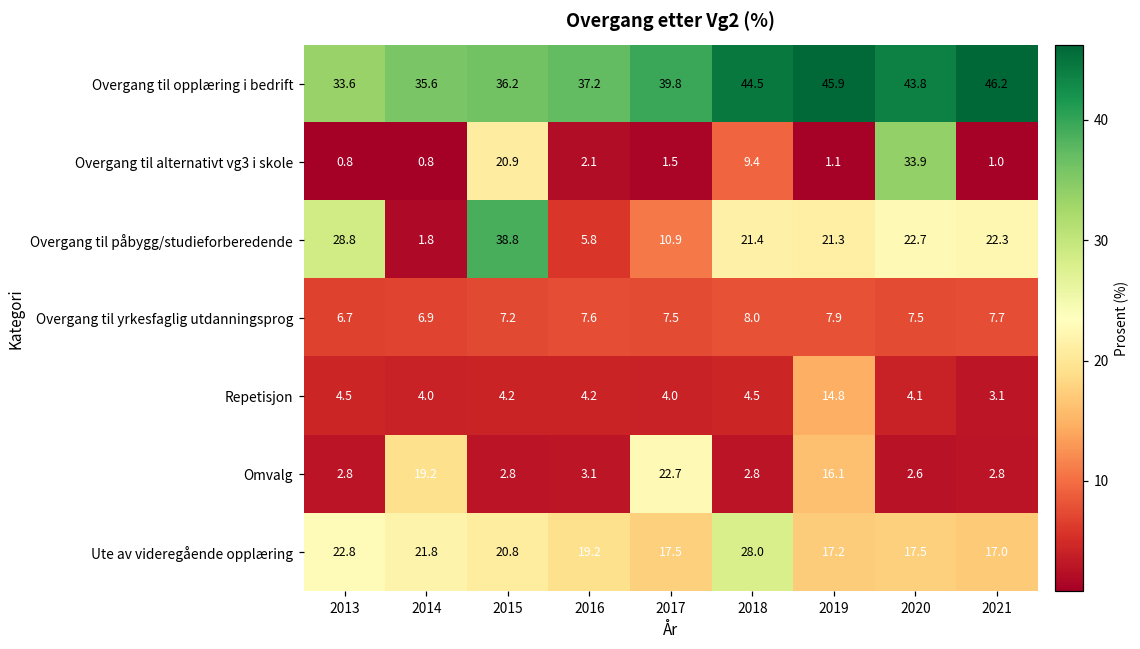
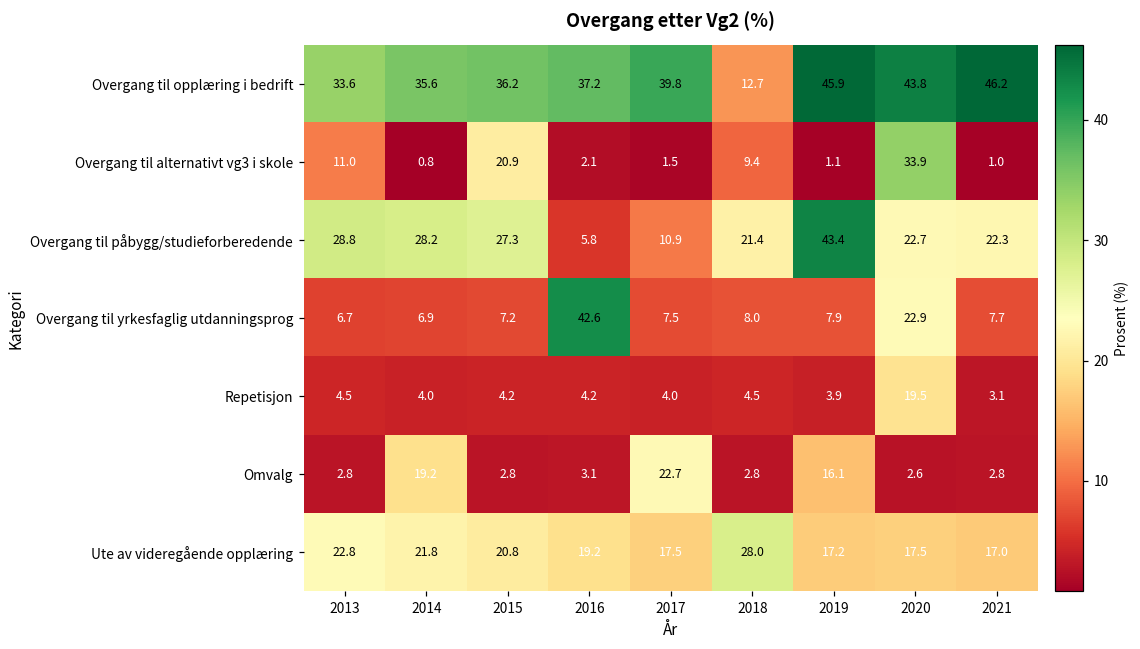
Overgang til opplæring i bedrift, 2018: 44.5 -> 12.7
Overgang til alternativt vg3 i skole, 2013: 0.8 -> 11.0
Overgang til påbygg/studieforberedende, 2014: 1.8 -> 28.2
Overgang til påbygg/studieforberedende, 2015: 38.8 -> 27.3
Overgang til påbygg/studieforberedende, 2019: 21.3 -> 43.4
Overgang til yrkesfaglig utdanningsprog, 2016: 7.6 -> 42.6
Overgang til yrkesfaglig utdanningsprog, 2020: 7.5 -> 22.9
Repetisjon, 2019: 14.8 -> 3.9
Repetisjon, 2020: 4.1 -> 19.5
